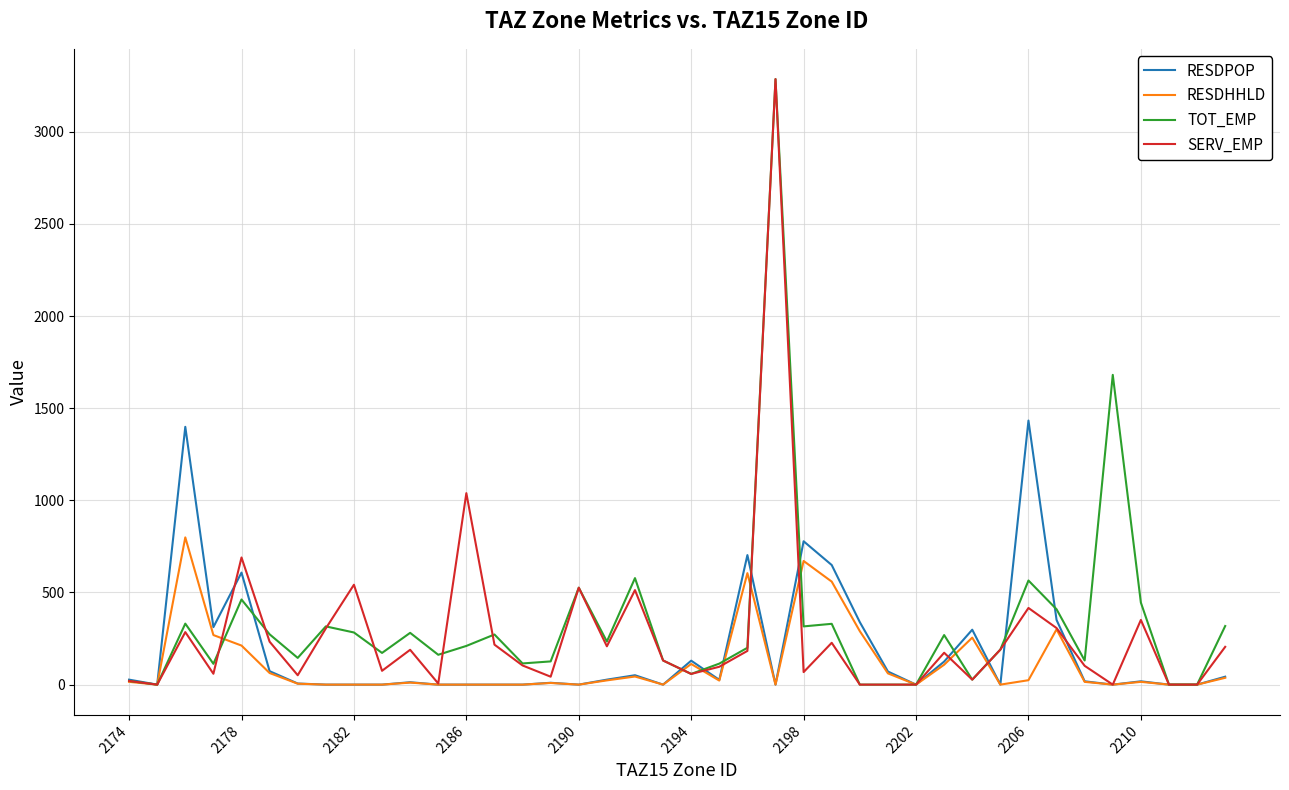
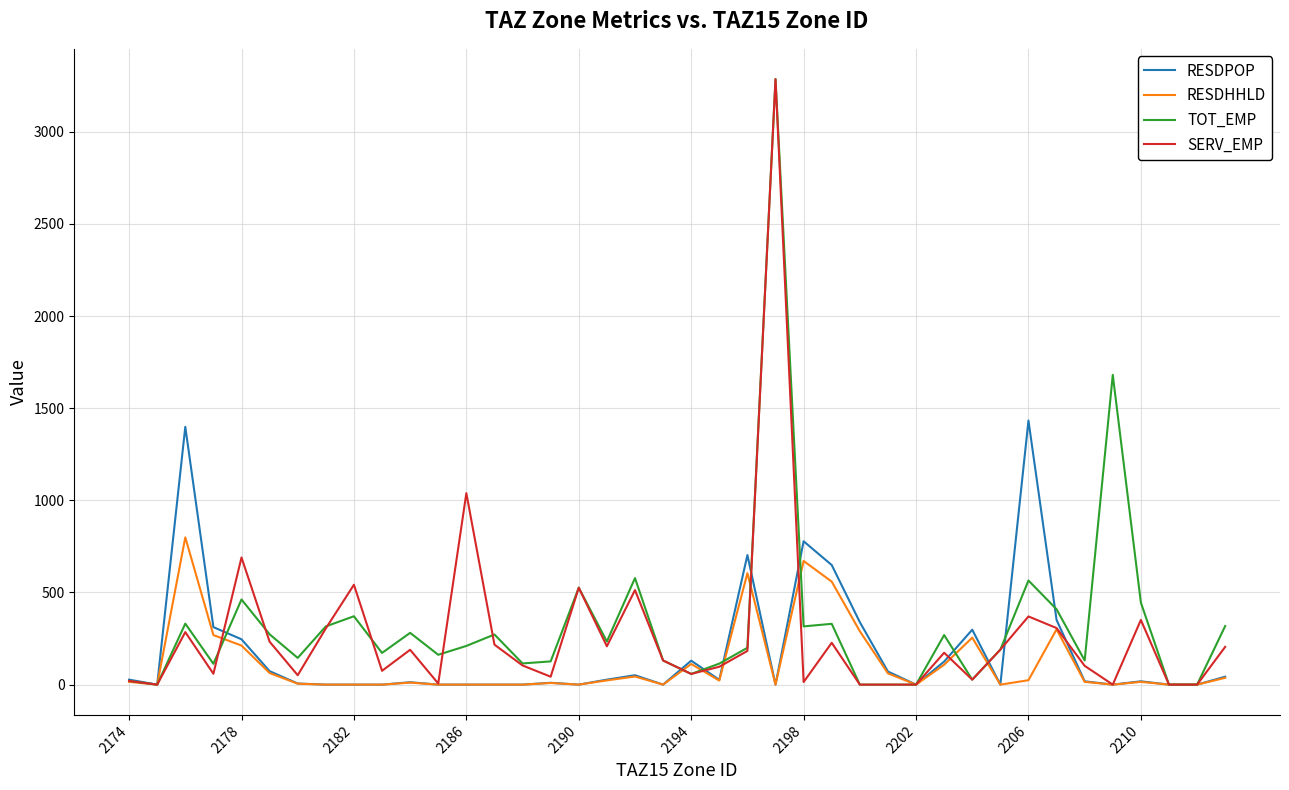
RESDPOP, 2178: 610 -> 250
TOT_EMP, 2182: 280 -> 370
SERV_EMP, 2198: 70 -> 10
SERV_EMP, 2206: 420 -> 370
